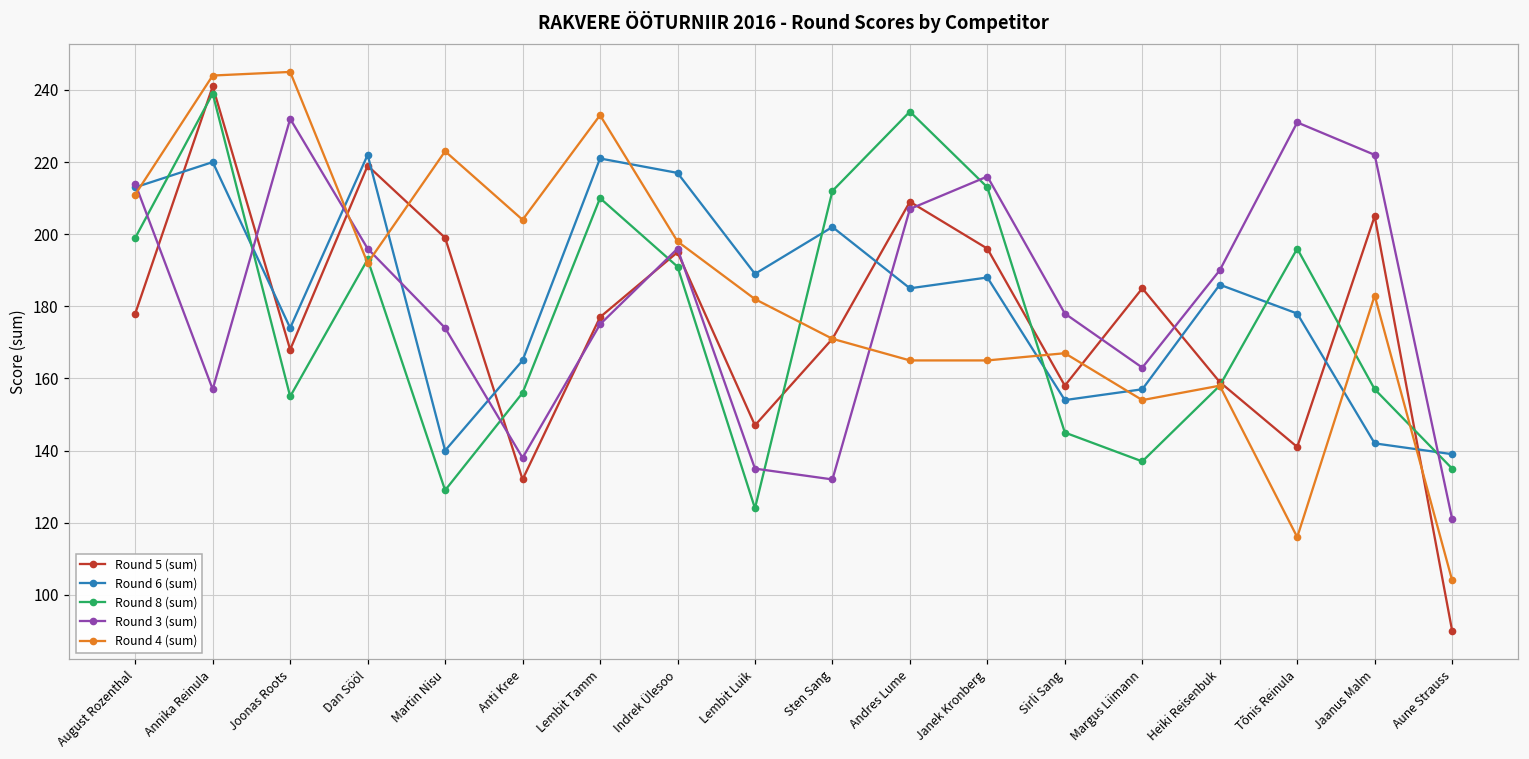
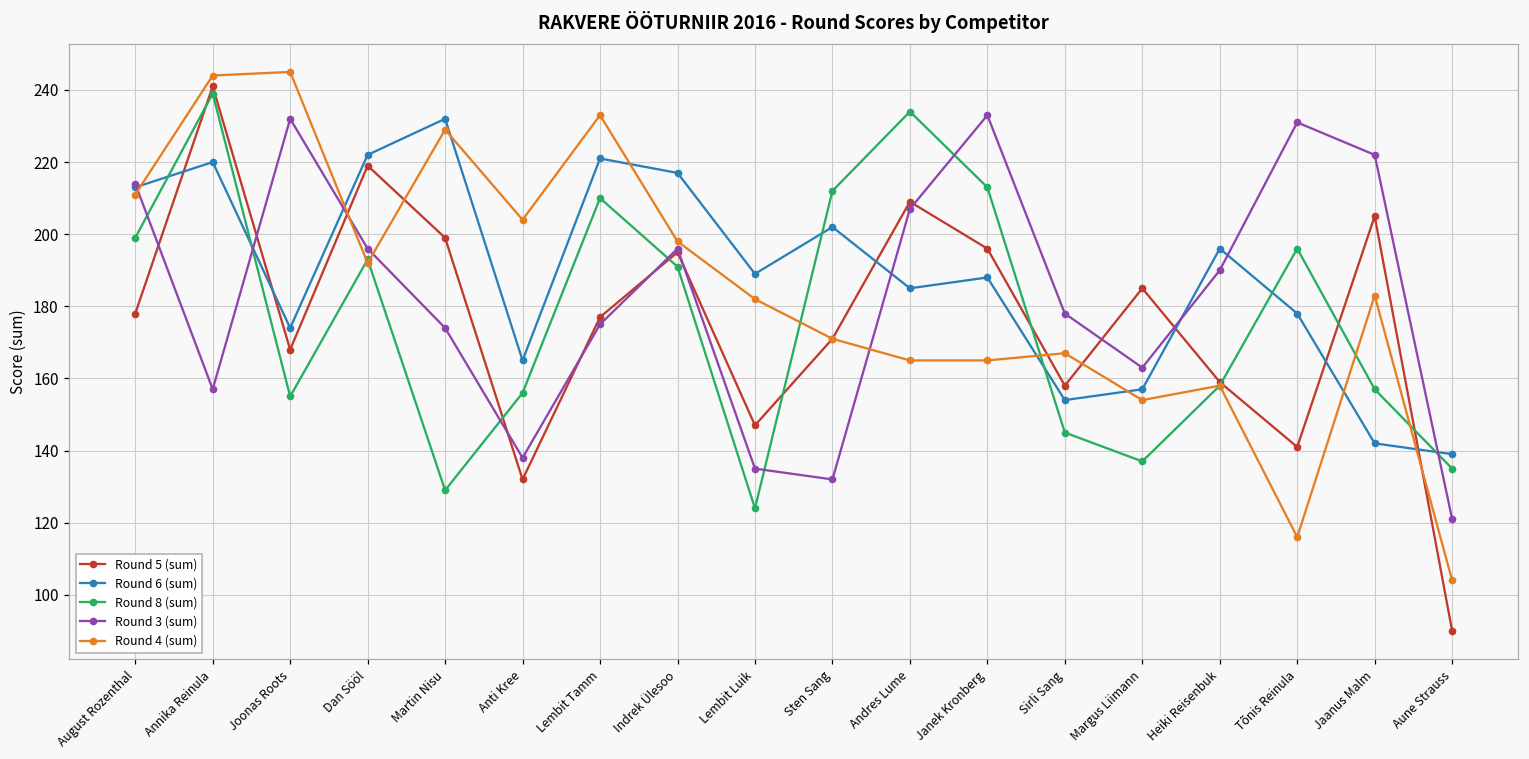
Round 6 (sum), Martin Nisu: 140 -> 232
Round 4 (sum), Martin Nisu: 223 -> 229
Round 3 (sum), Janek Kronberg: 216 -> 233
Round 6 (sum), Heiki Reisenbuk: 186 -> 196
